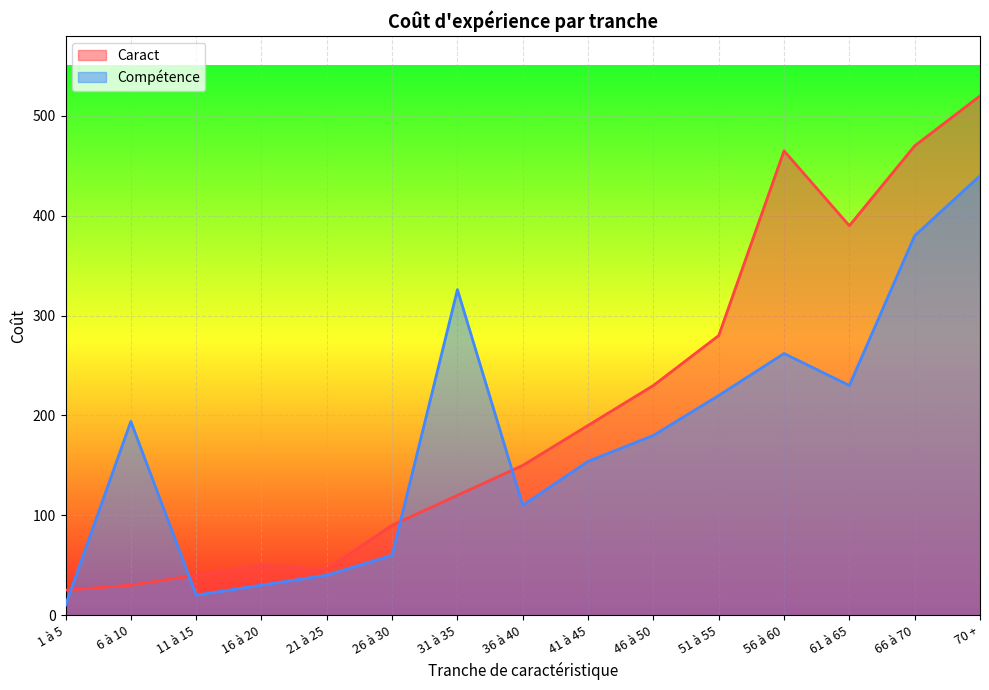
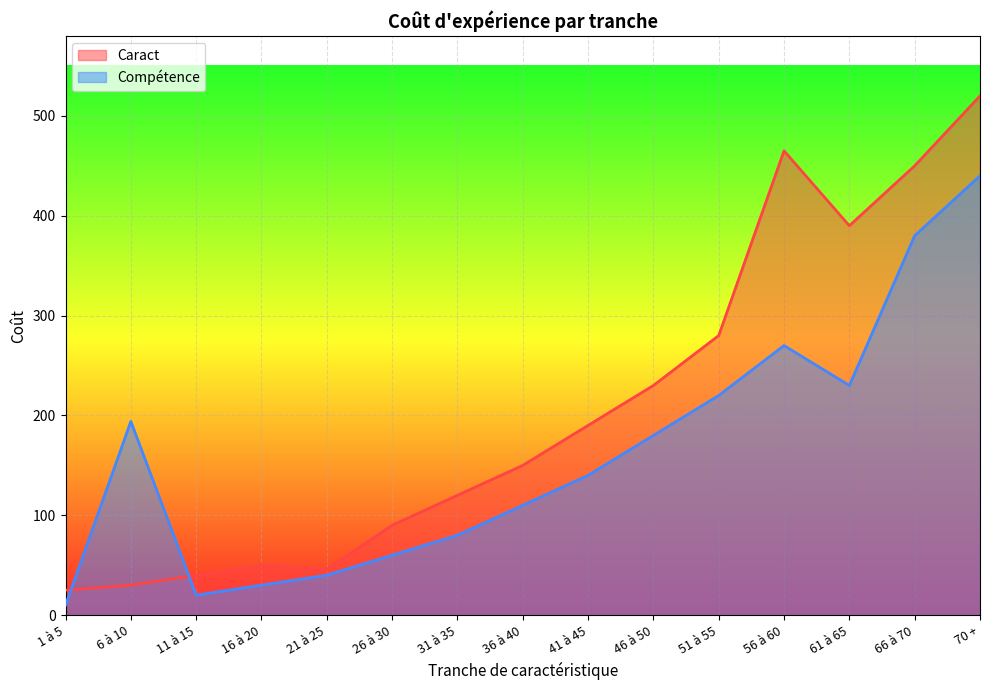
Compétence, 31 à 35: 330 -> 80
Compétence, 41 à 45: 150 -> 140
Compétence, 56 à 60: 260 -> 270
Caract, 66 à 70: 470 -> 450
